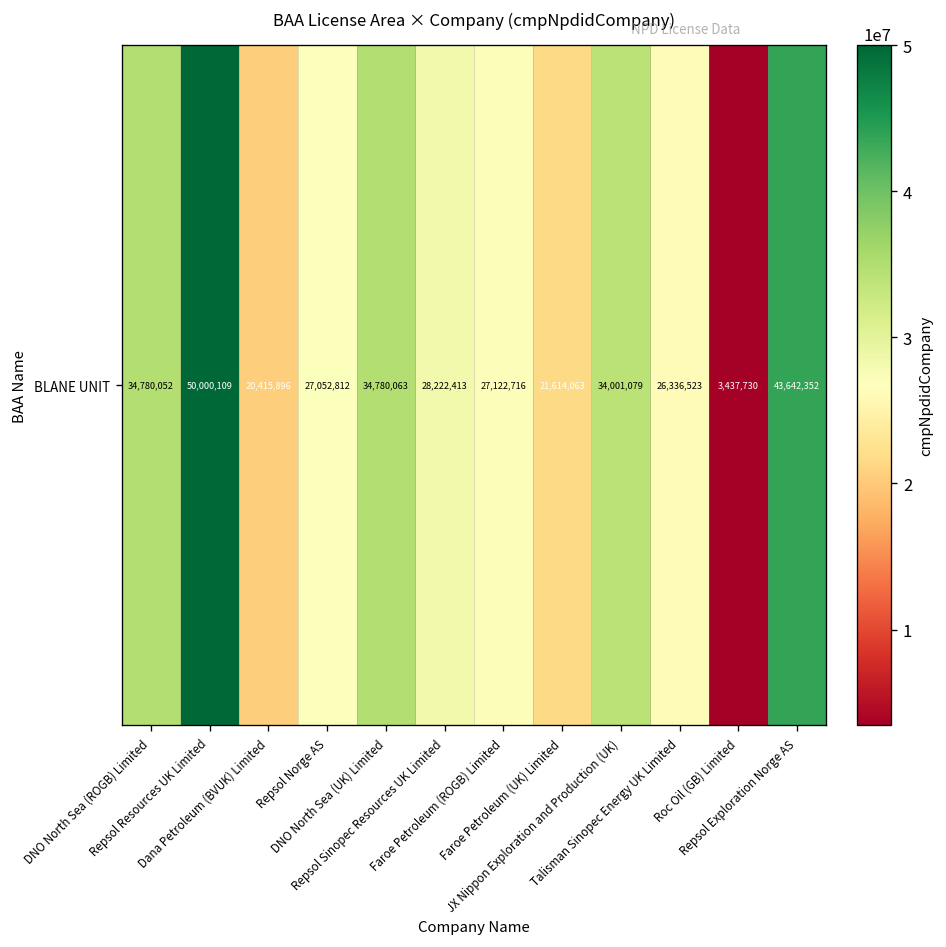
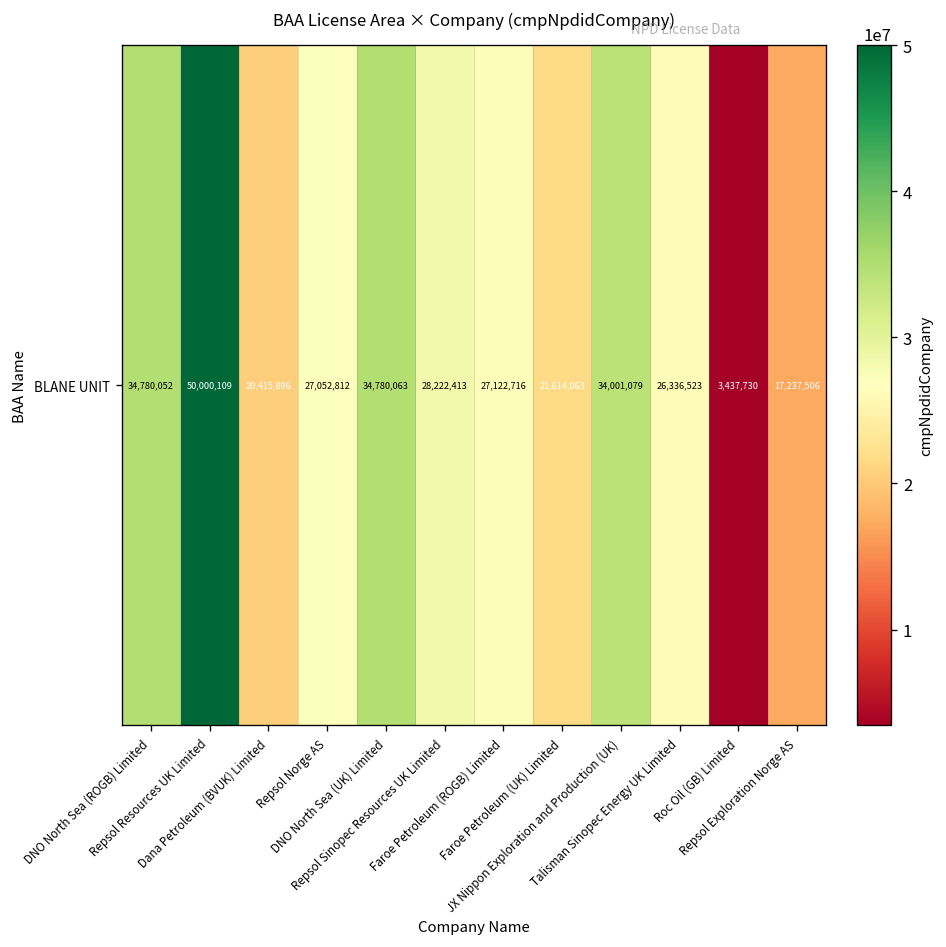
BLANE UNIT, Repsol Exploration Norge AS: 43,642,352 -> 17,237,506
